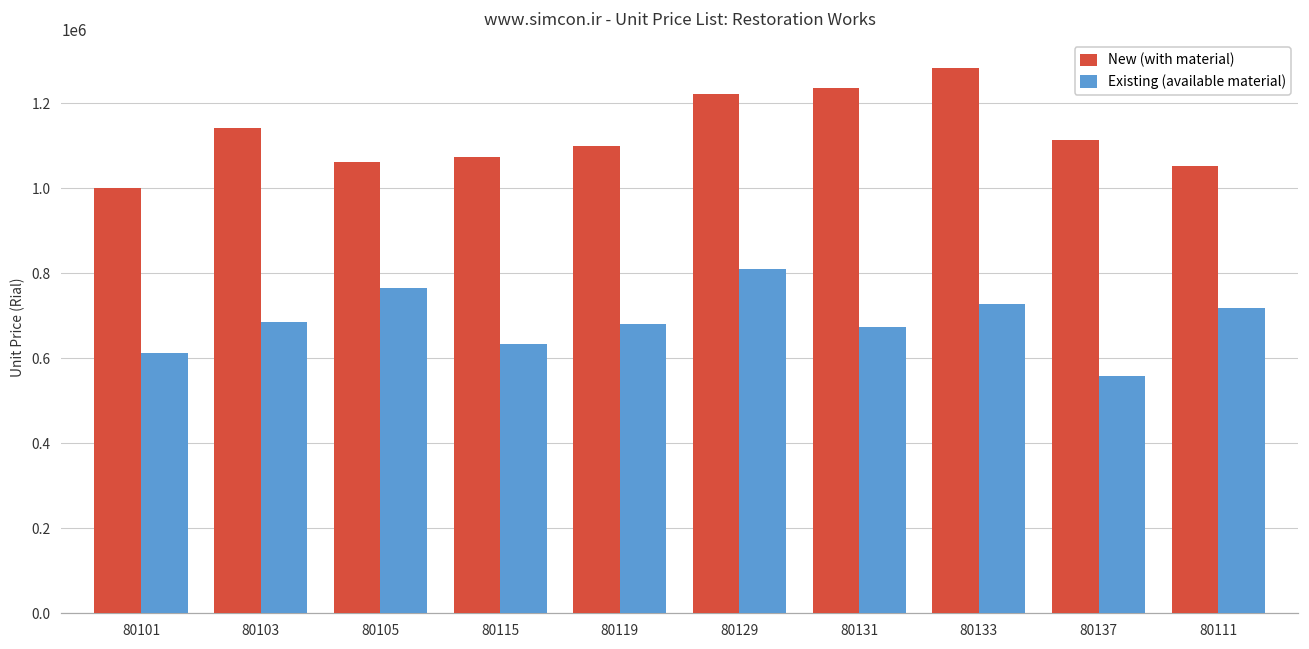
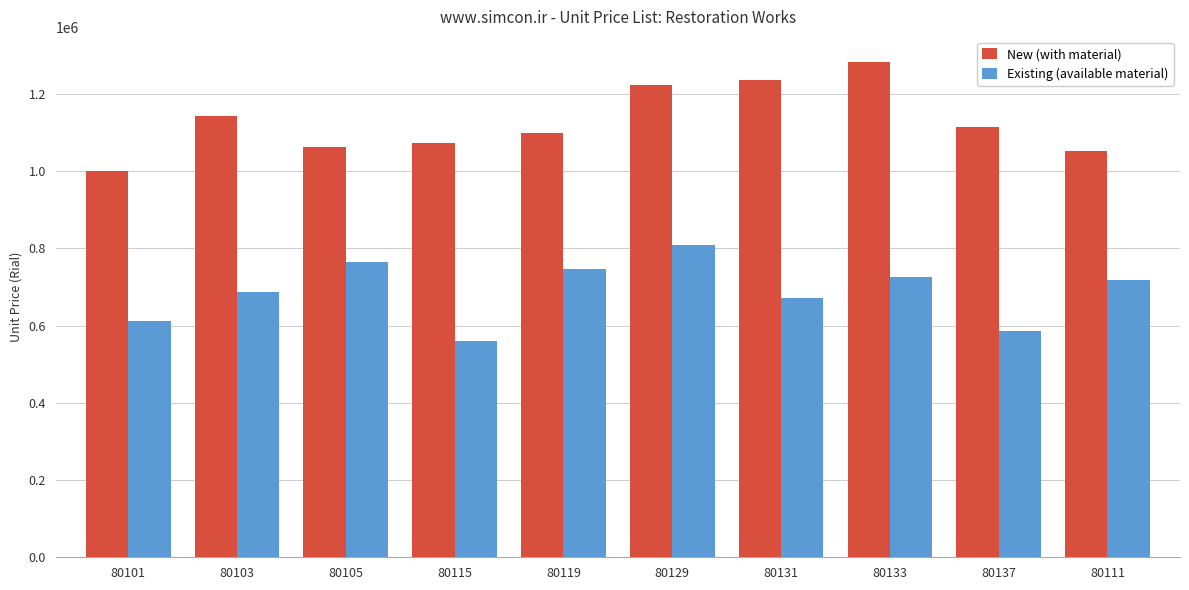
Existing (available material), 80115: 630000 -> 560000
Existing (available material), 80119: 680000 -> 750000
Existing (available material), 80137: 560000 -> 590000
